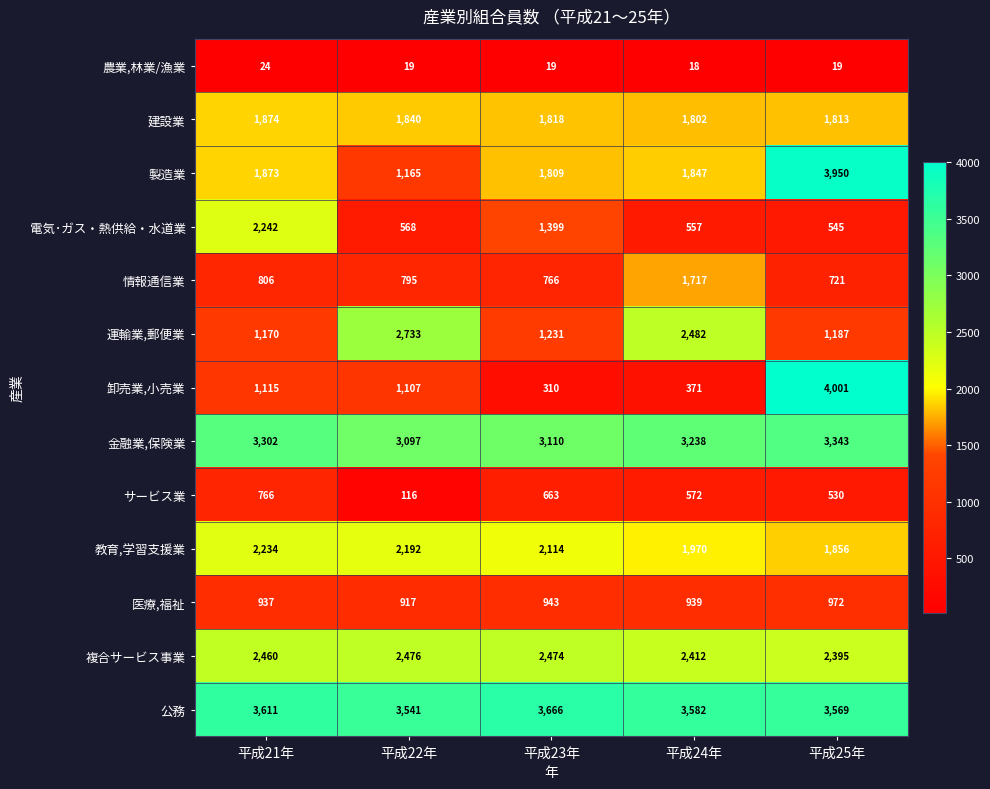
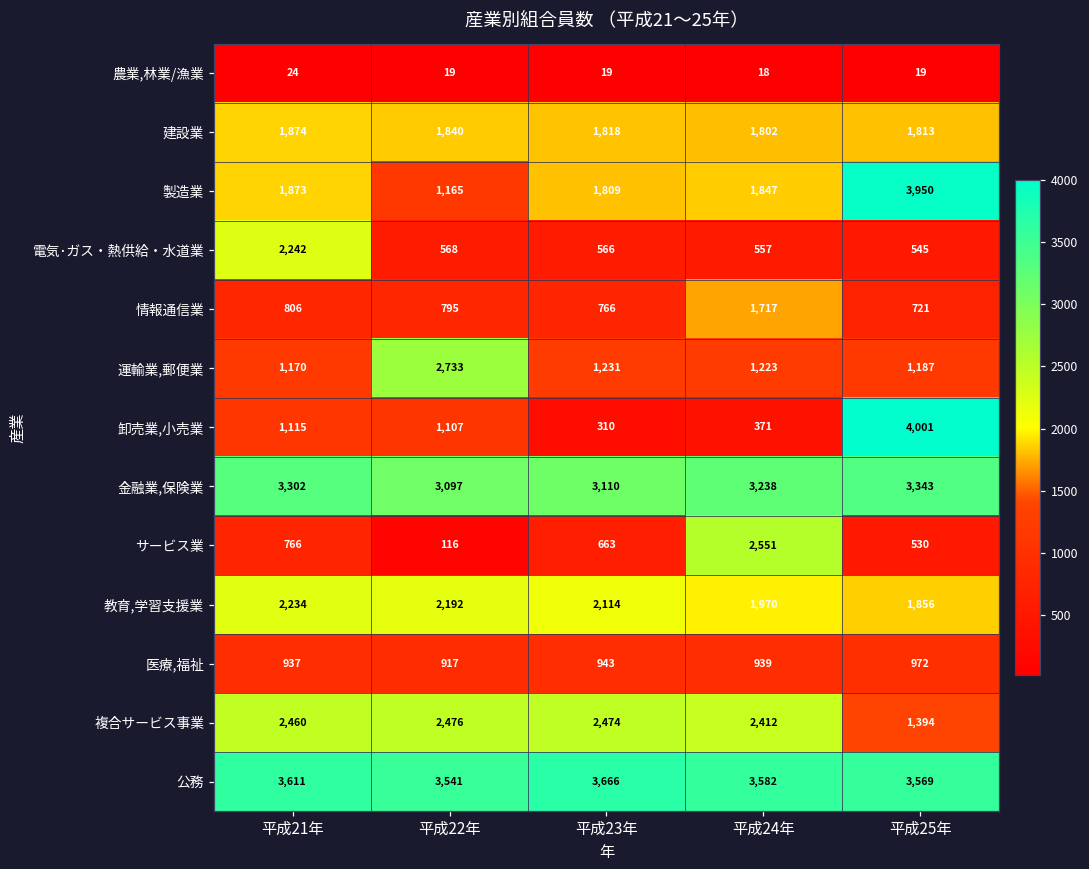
電気･ガス・熱供給・水道業, 平成23年: 1,399 -> 566
運輸業,郵便業, 平成24年: 2,482 -> 1,223
サービス業, 平成24年: 572 -> 2,551
複合サービス事業, 平成25年: 2,395 -> 1,394
